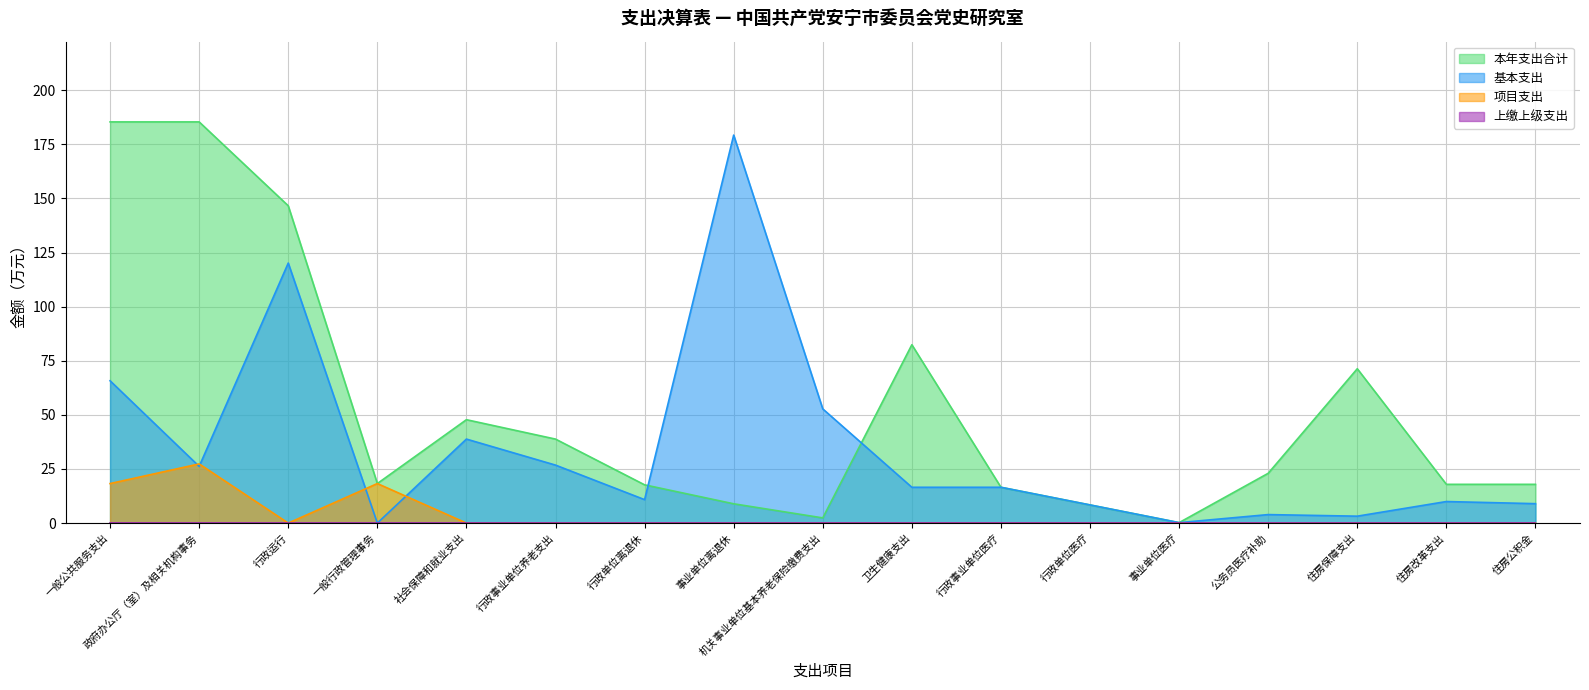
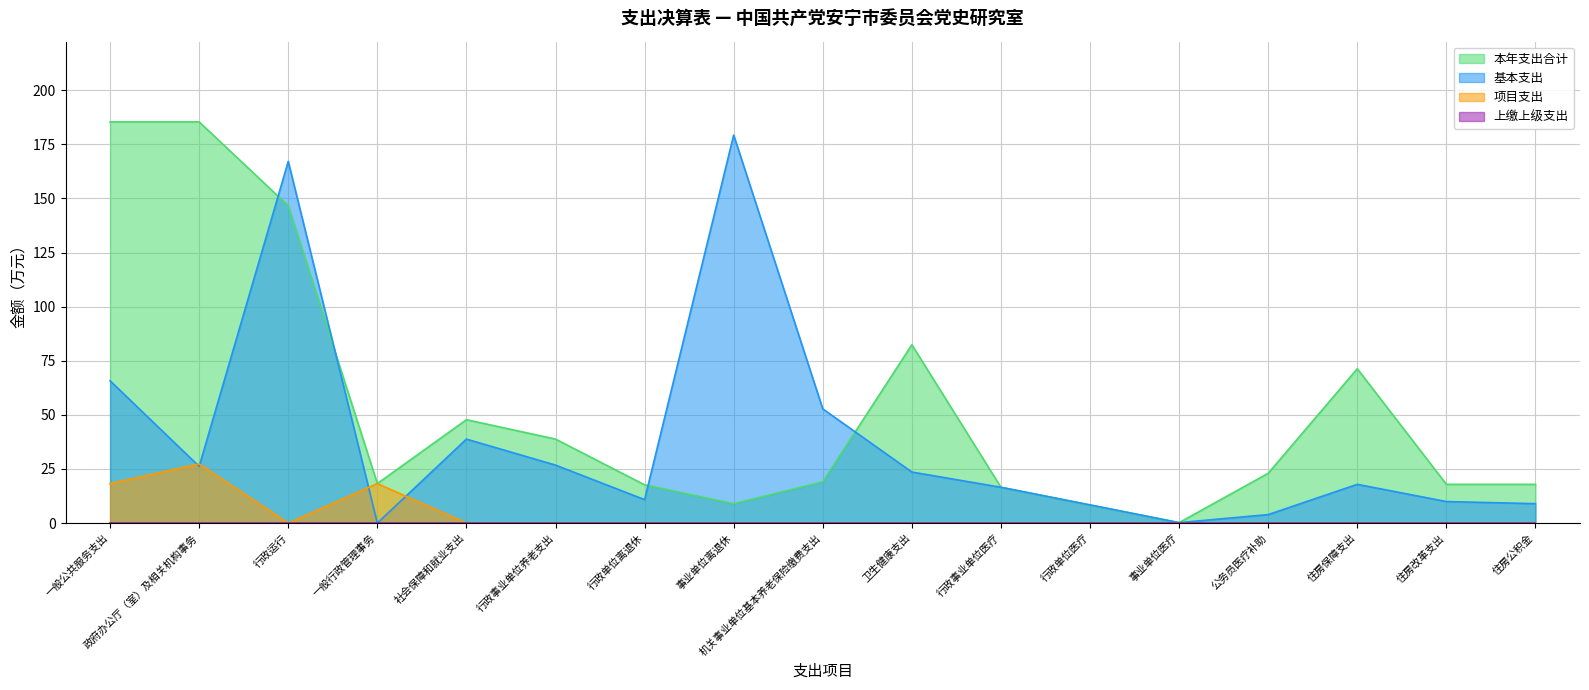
基本支出, 行政运行: 120 -> 167
本年支出合计, 机关事业单位基本养老保险缴费支出: 2 -> 19
基本支出, 卫生健康支出: 17 -> 24
基本支出, 住房保障支出: 3 -> 18
